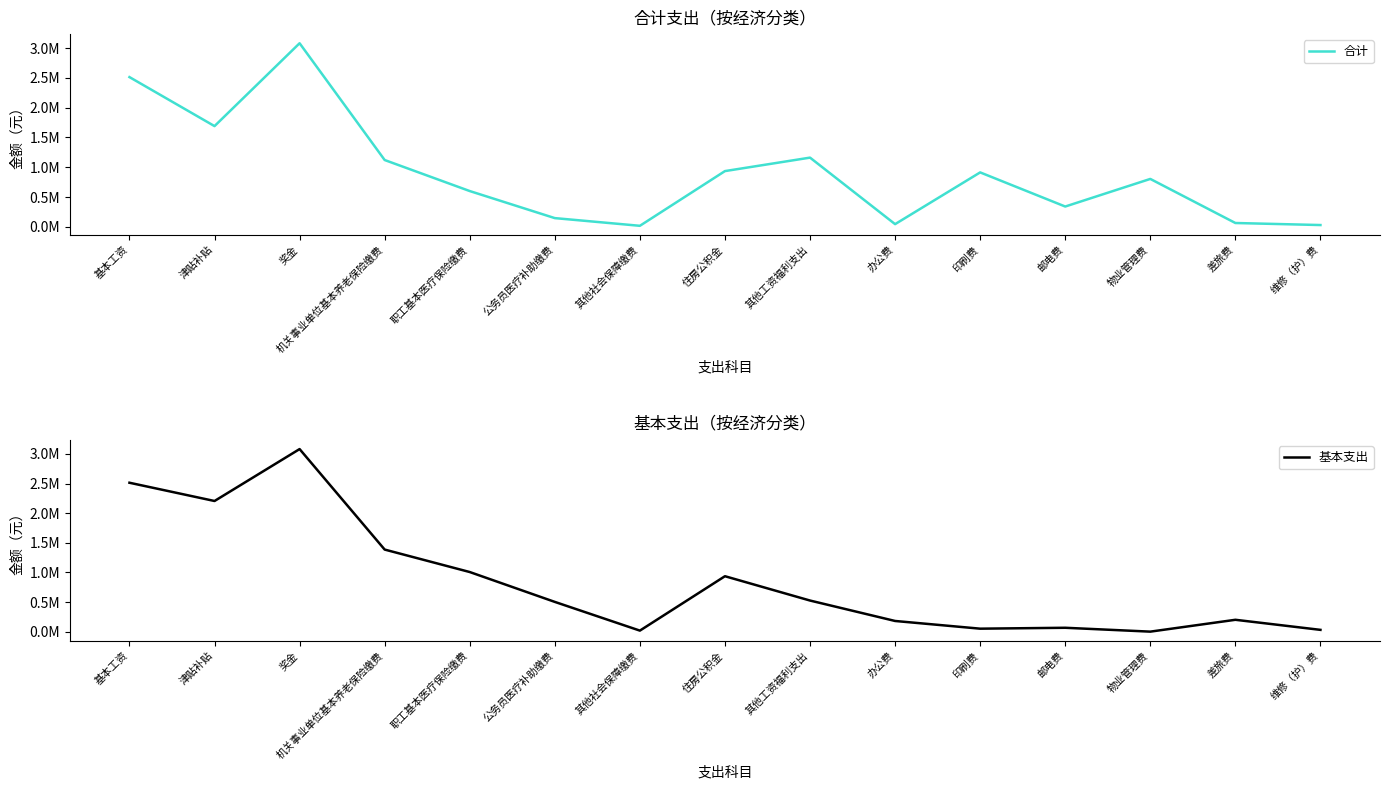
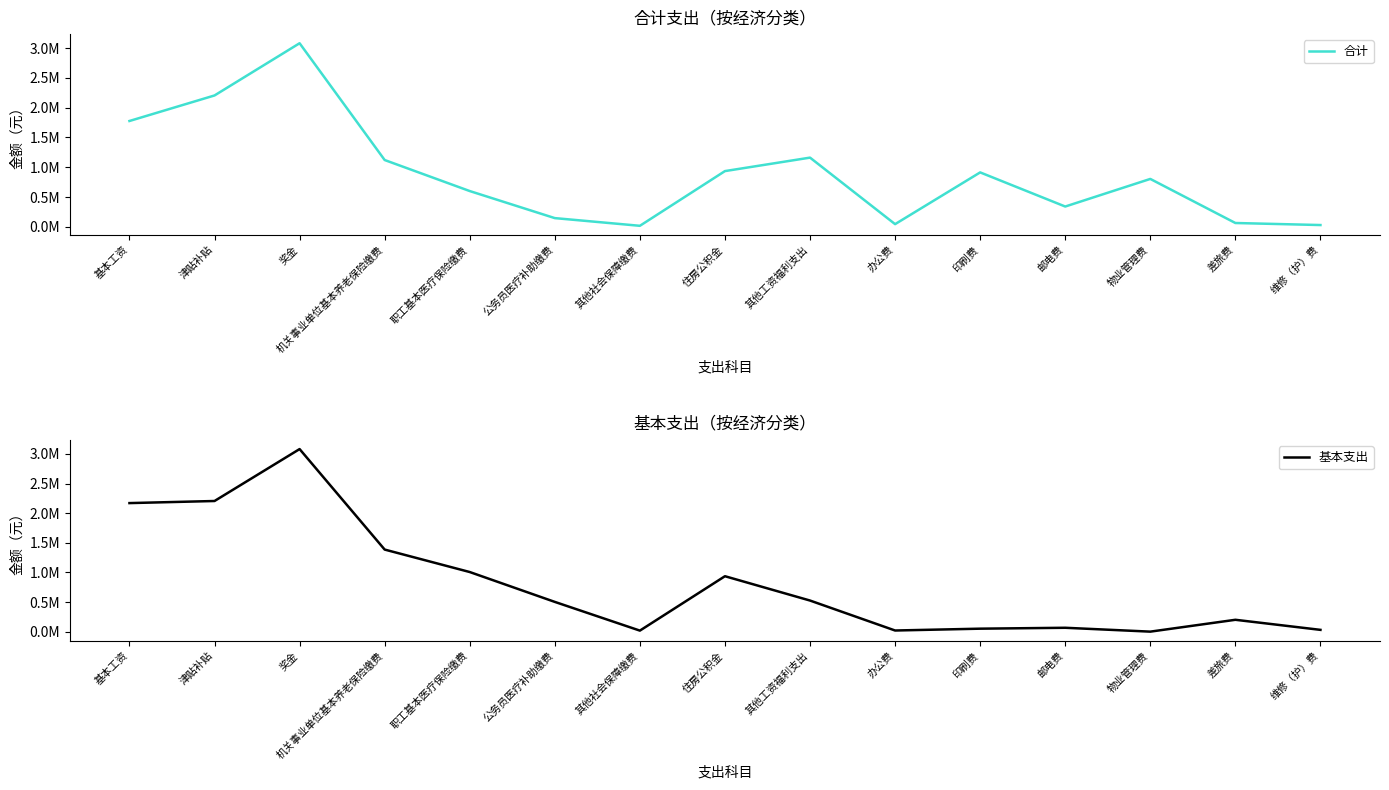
合计支出（按经济分类）, 基本工资: 2500000 -> 1800000
合计支出（按经济分类）, 津贴补贴: 1700000 -> 2200000
基本支出（按经济分类）, 基本工资: 2500000 -> 2200000
基本支出（按经济分类）, 办公费: 200000 -> 0
